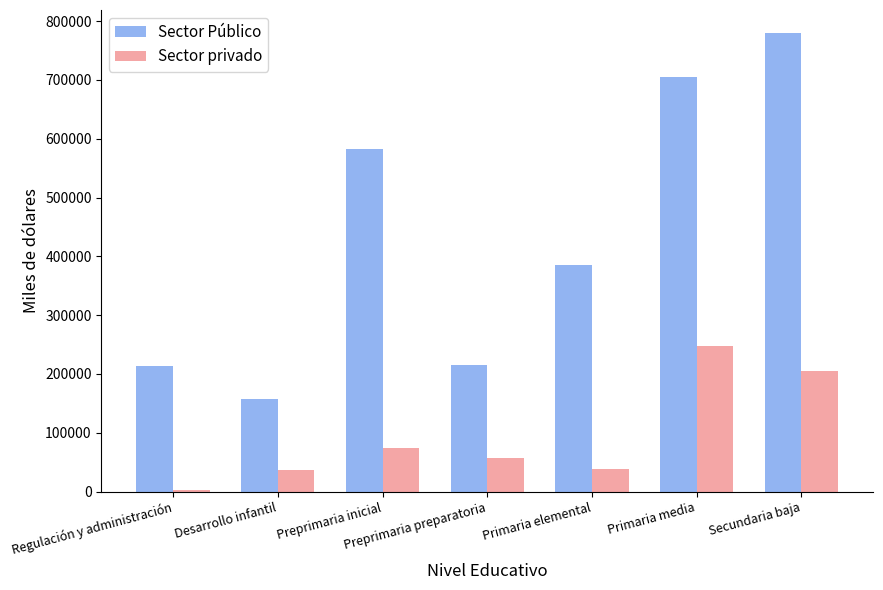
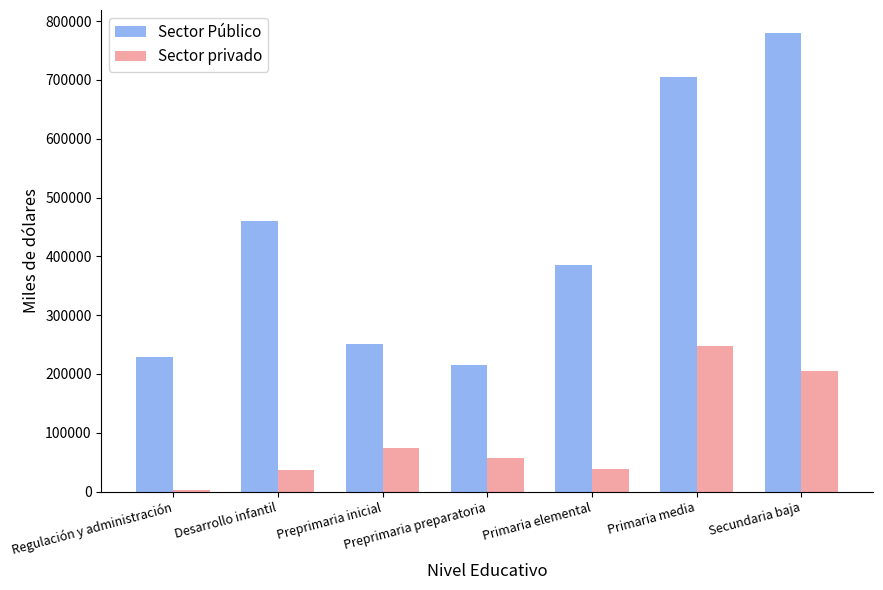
Sector Público, Regulación y administración: 210000 -> 230000
Sector Público, Desarrollo infantil: 160000 -> 460000
Sector Público, Preprimaria inicial: 580000 -> 250000
